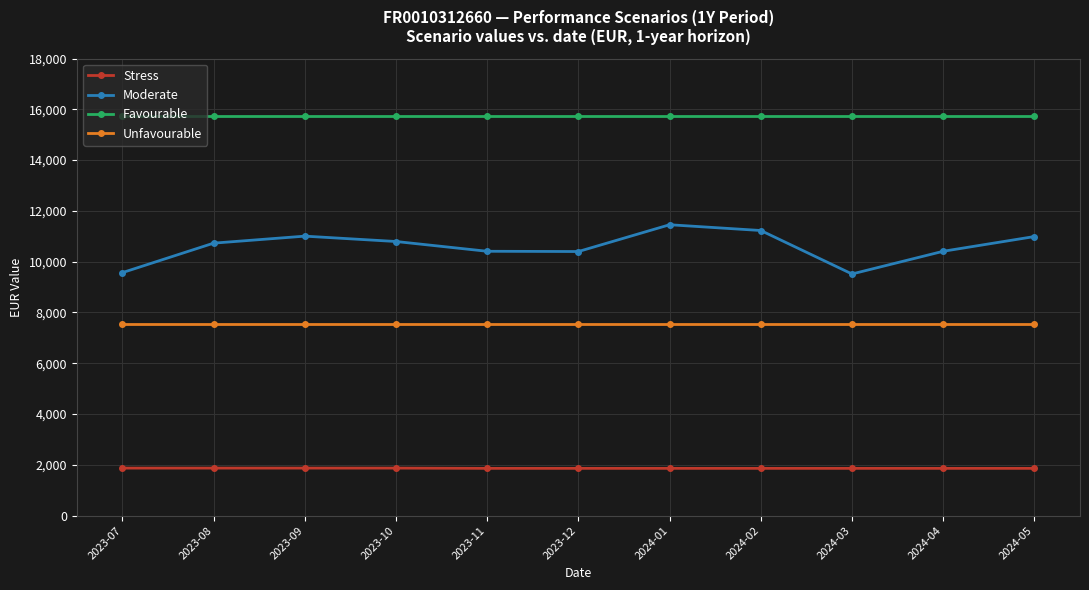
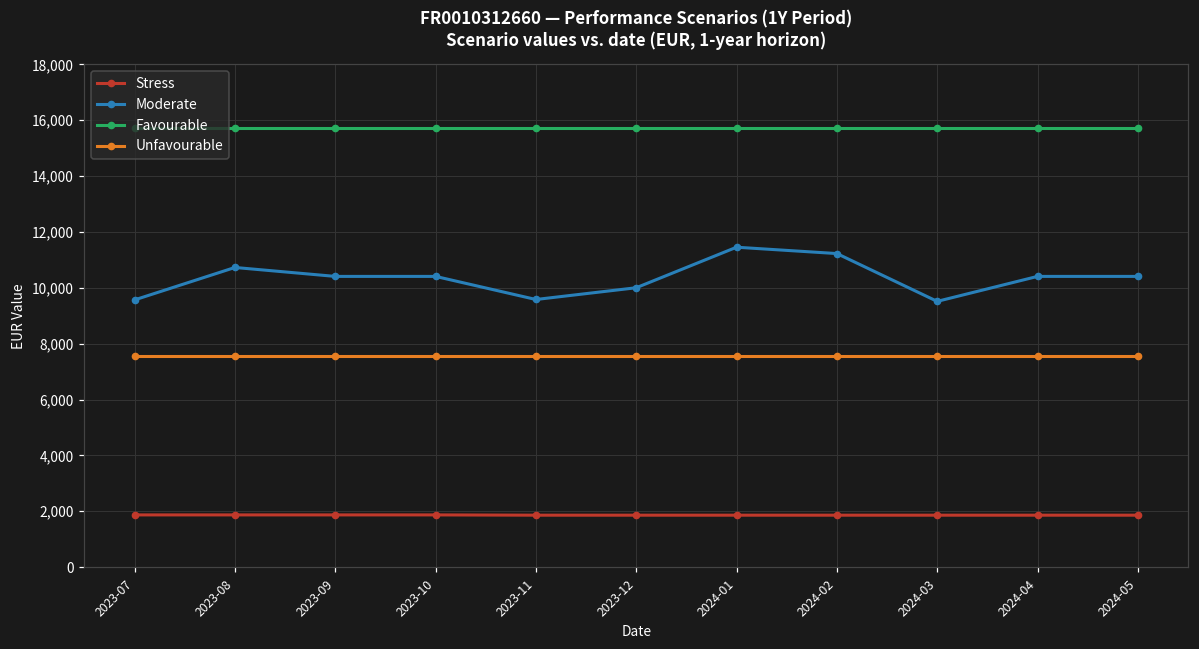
Moderate, 2023-09: 11,000 -> 10,400
Moderate, 2023-10: 10,800 -> 10,400
Moderate, 2023-11: 10,400 -> 9,600
Moderate, 2023-12: 10,400 -> 10,000
Moderate, 2024-05: 11,000 -> 10,400
